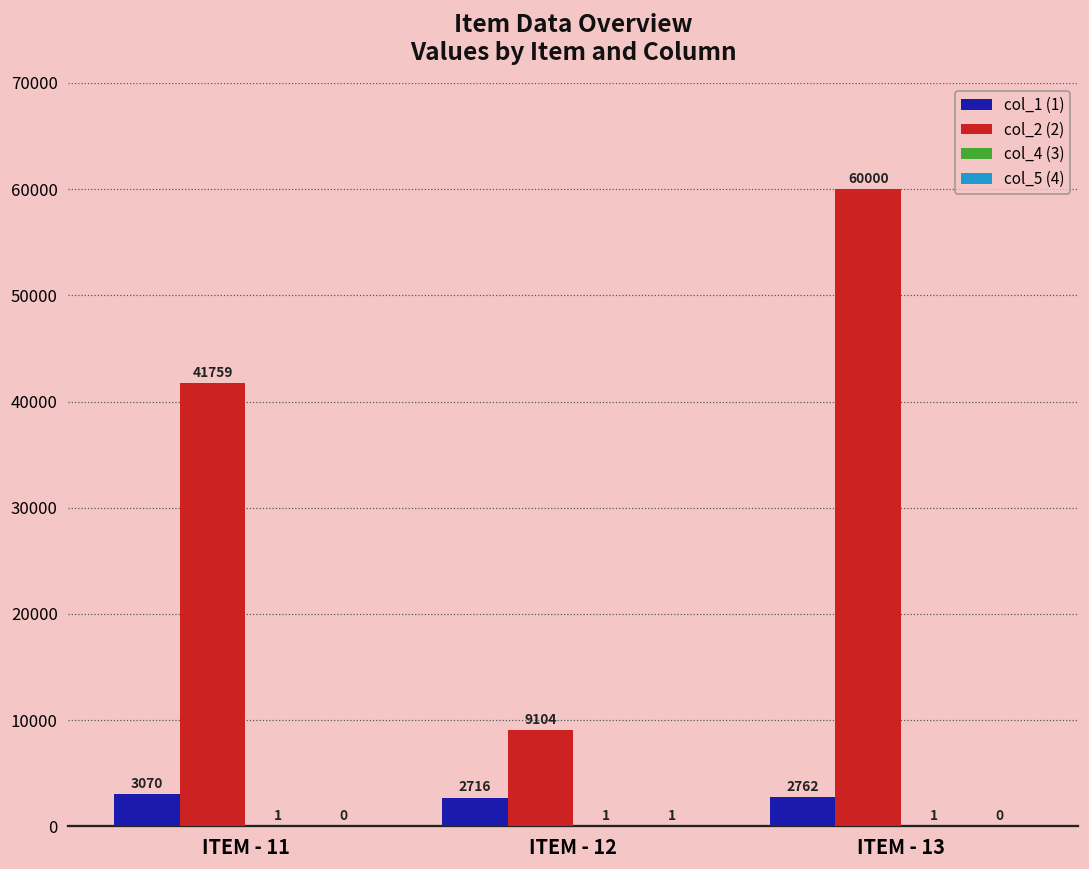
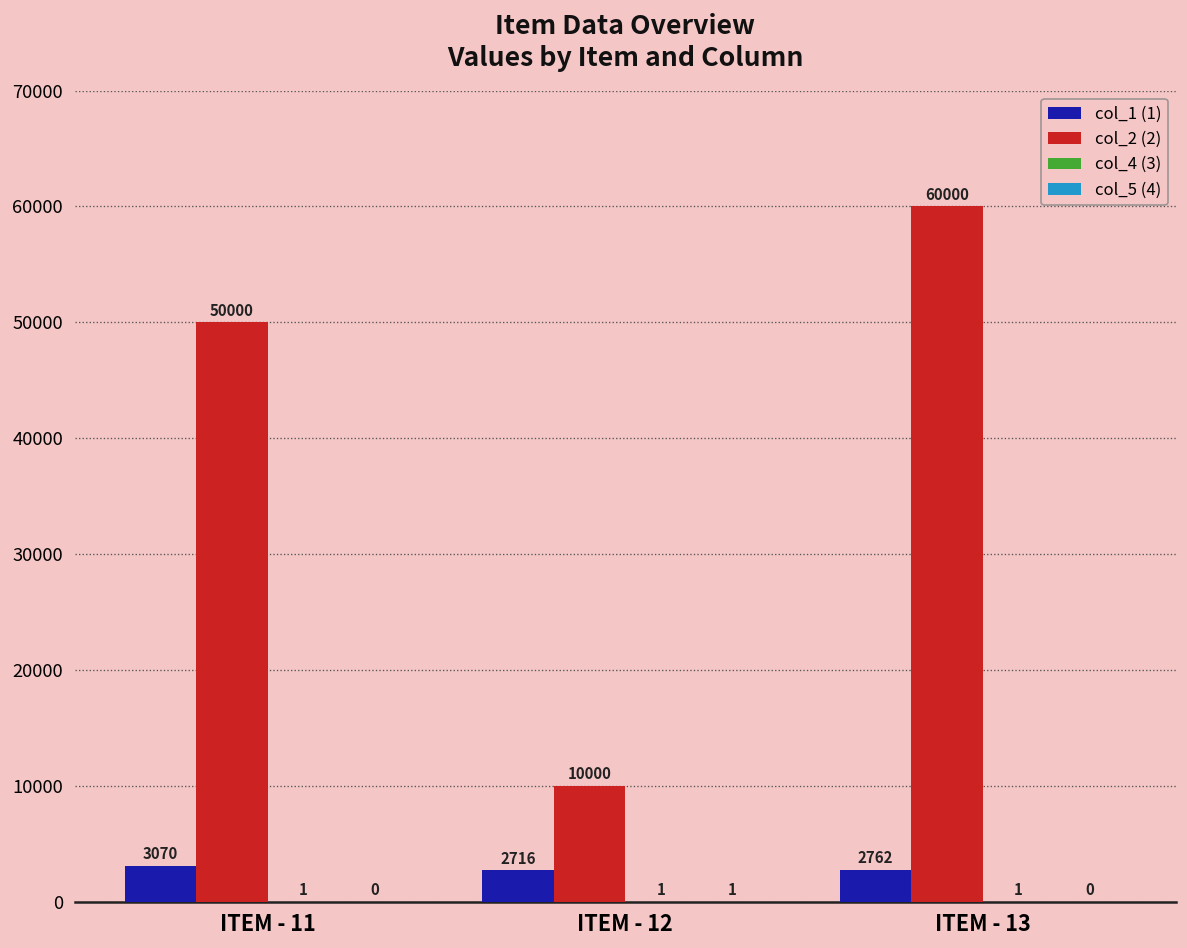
col_2 (2), ITEM - 11: 41759 -> 50000
col_2 (2), ITEM - 12: 9104 -> 10000
